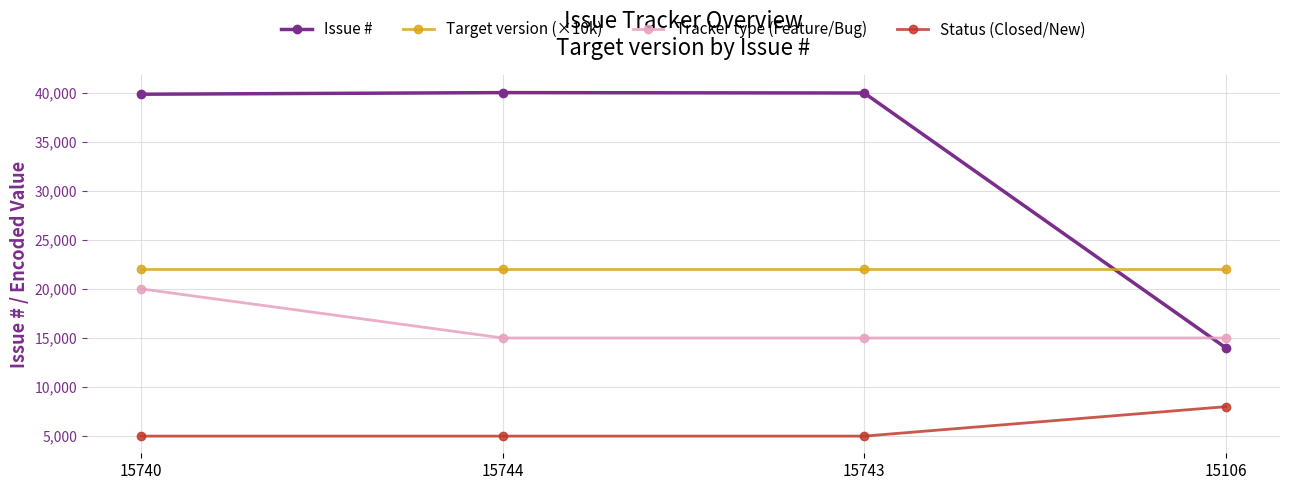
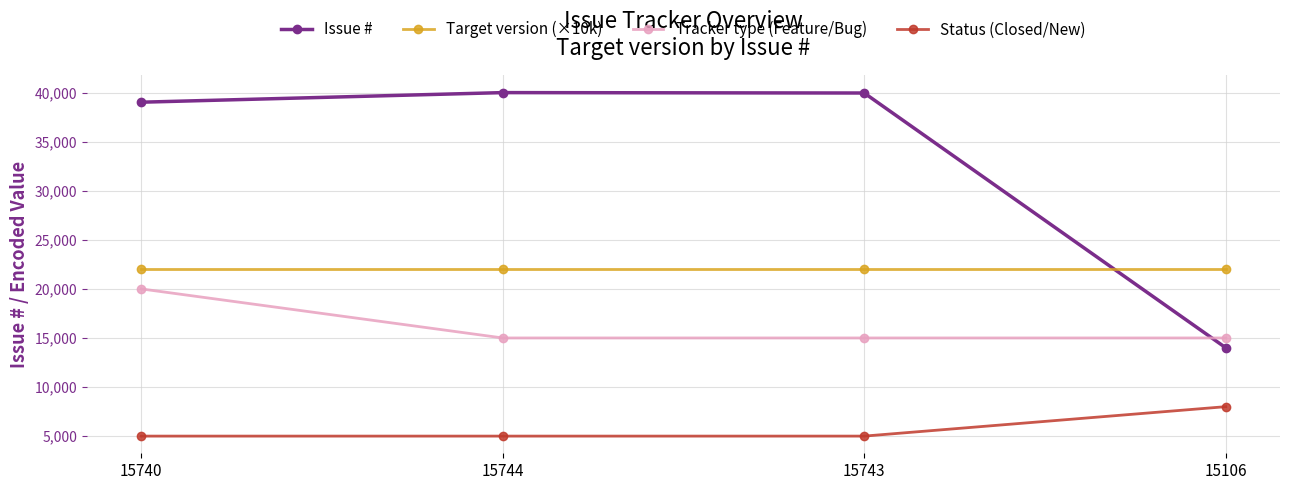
Issue #, 15740: 40,000 -> 39,000
